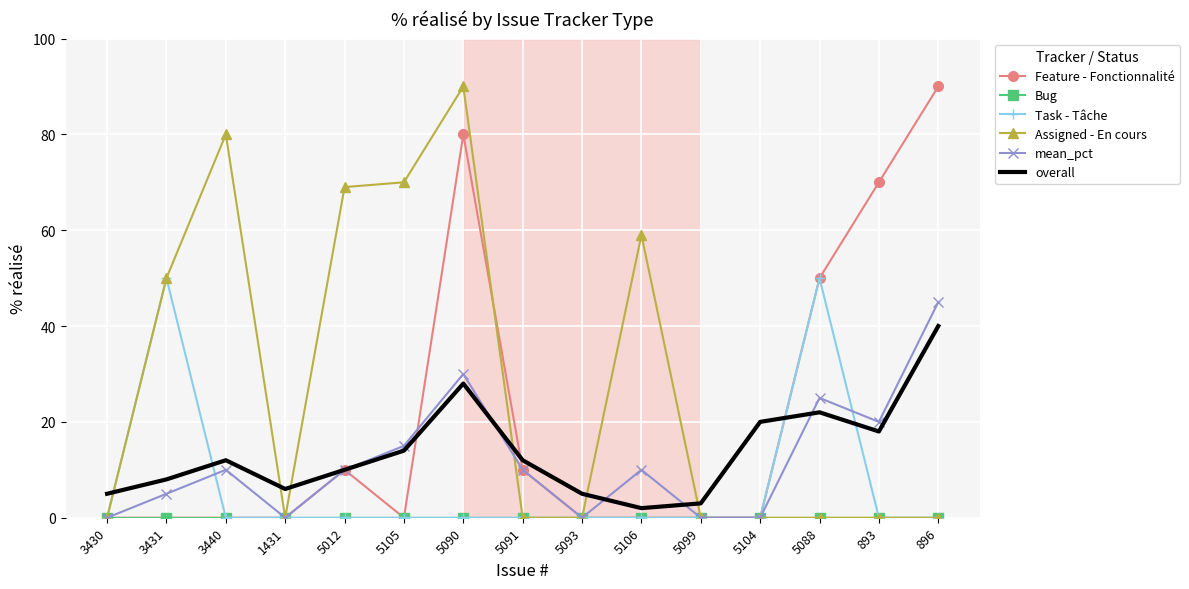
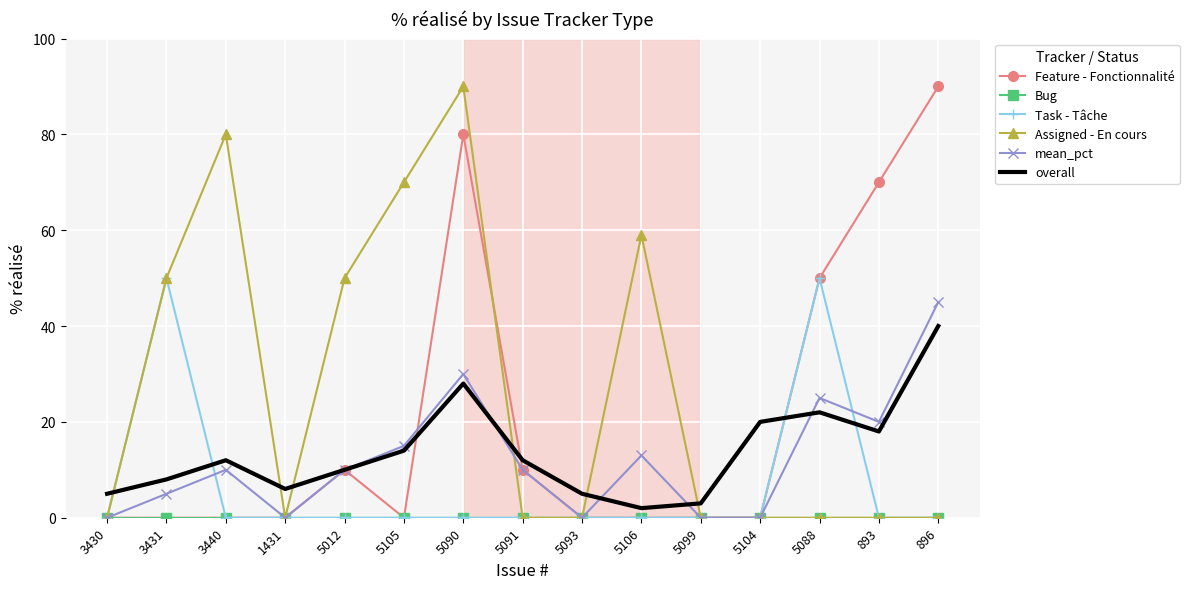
Assigned - En cours, 5012: 69 -> 50
mean_pct, 5106: 10 -> 13
